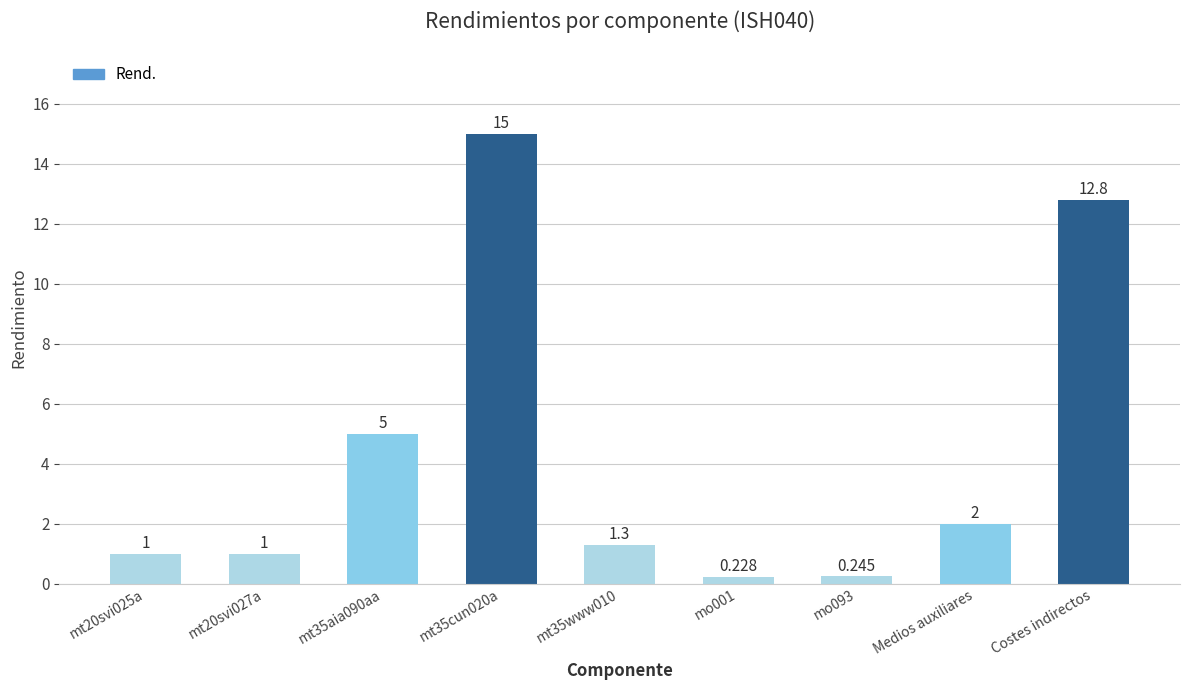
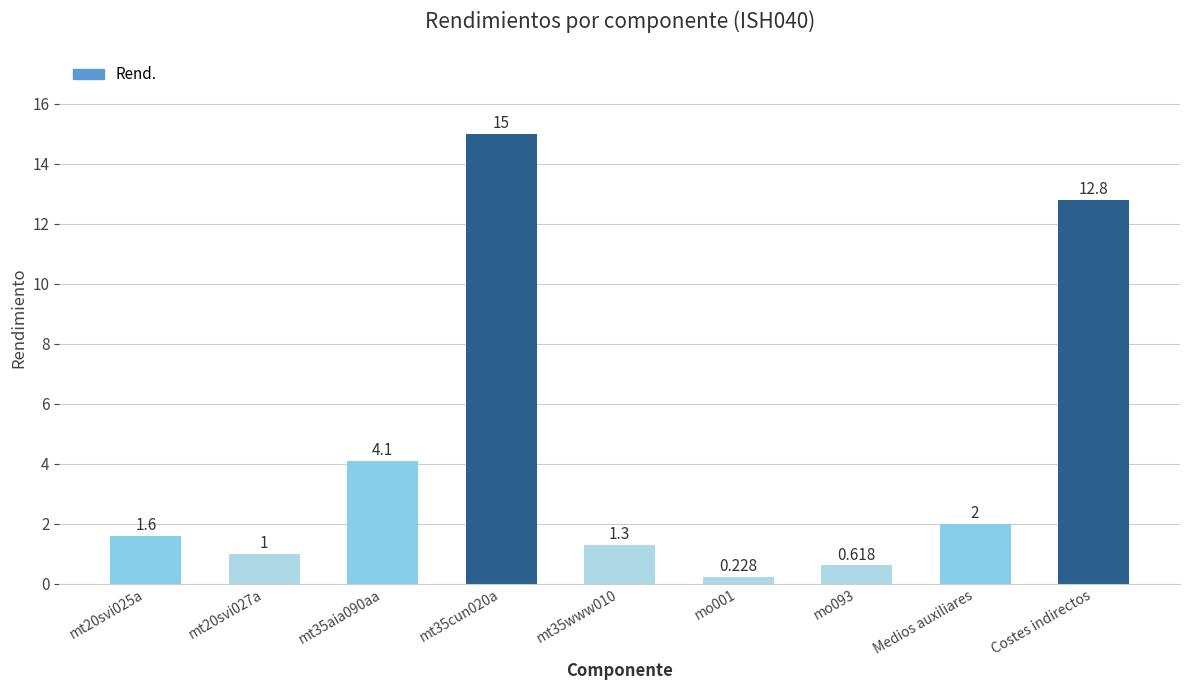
mt20svi025a: 1 -> 1.6
mt35aia090aa: 5 -> 4.1
mo093: 0.245 -> 0.618
